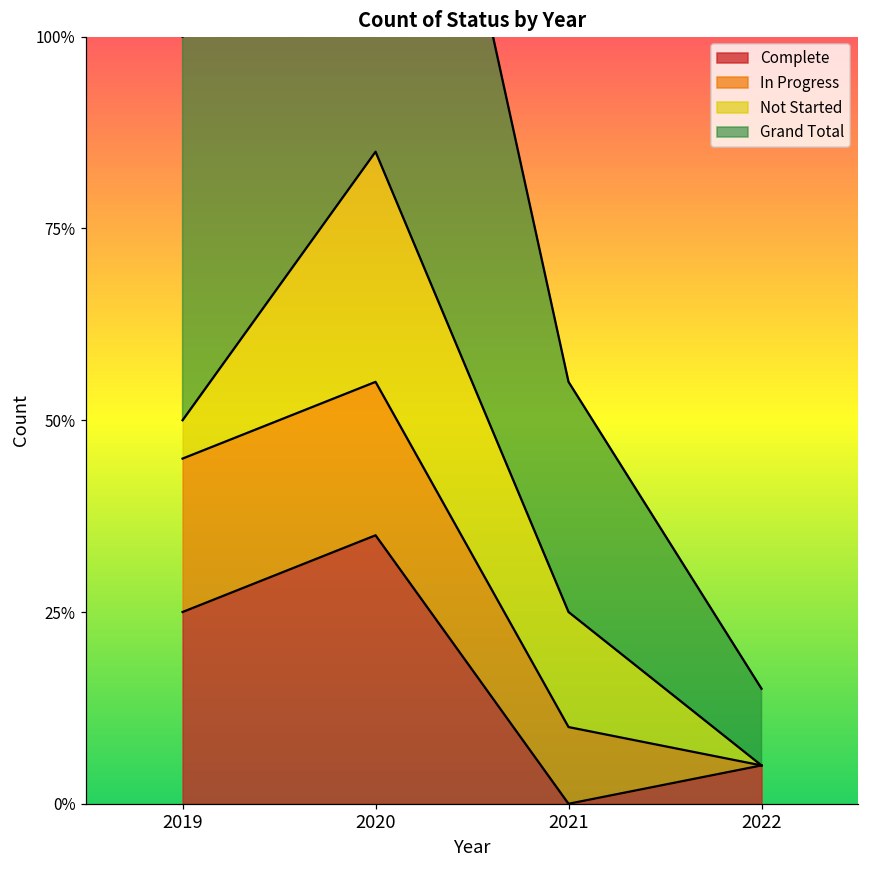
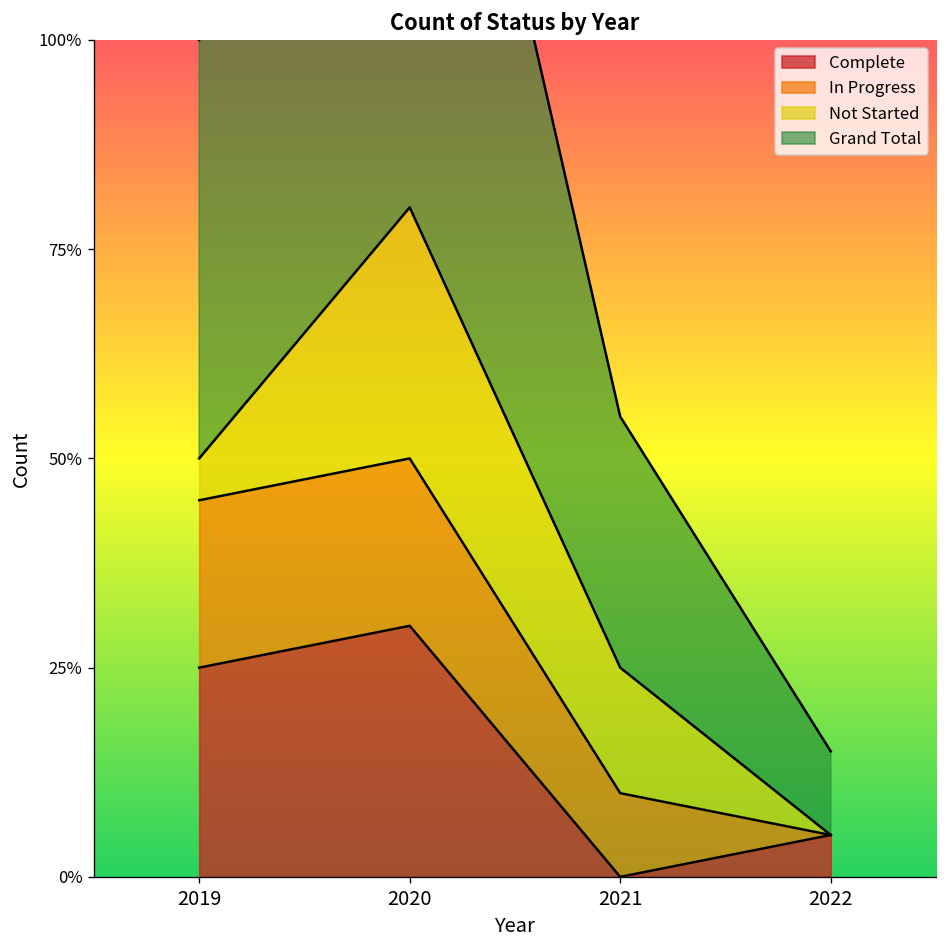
Complete, 2020: 35% -> 30%
